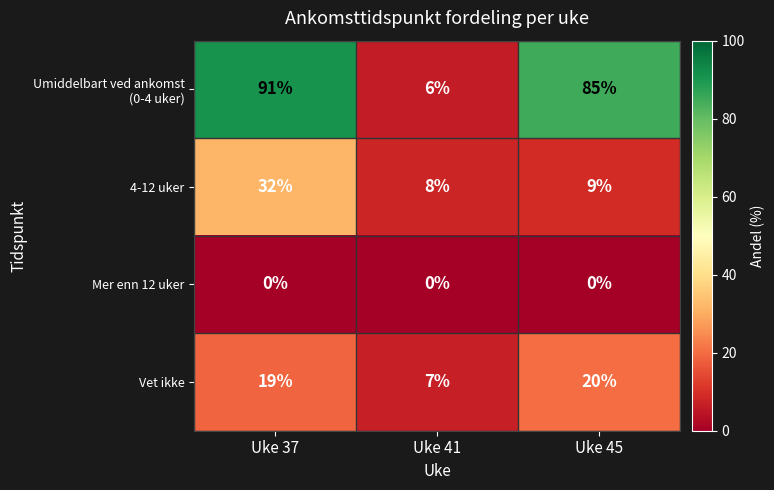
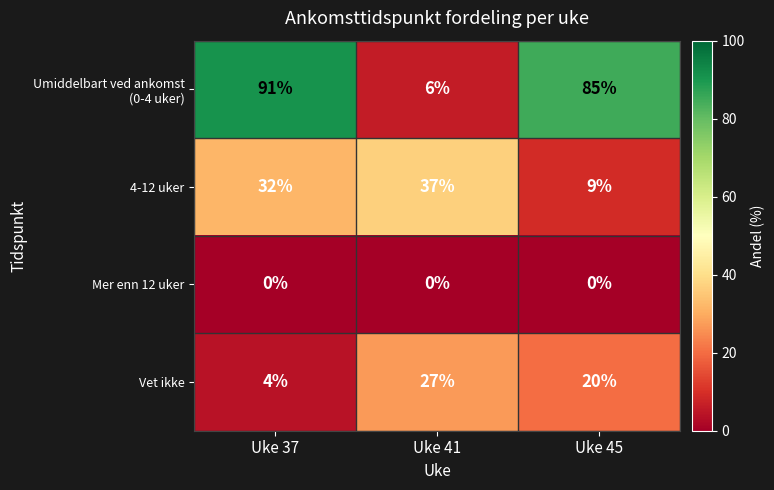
4-12 uker, Uke 41: 8% -> 37%
Vet ikke, Uke 37: 19% -> 4%
Vet ikke, Uke 41: 7% -> 27%
